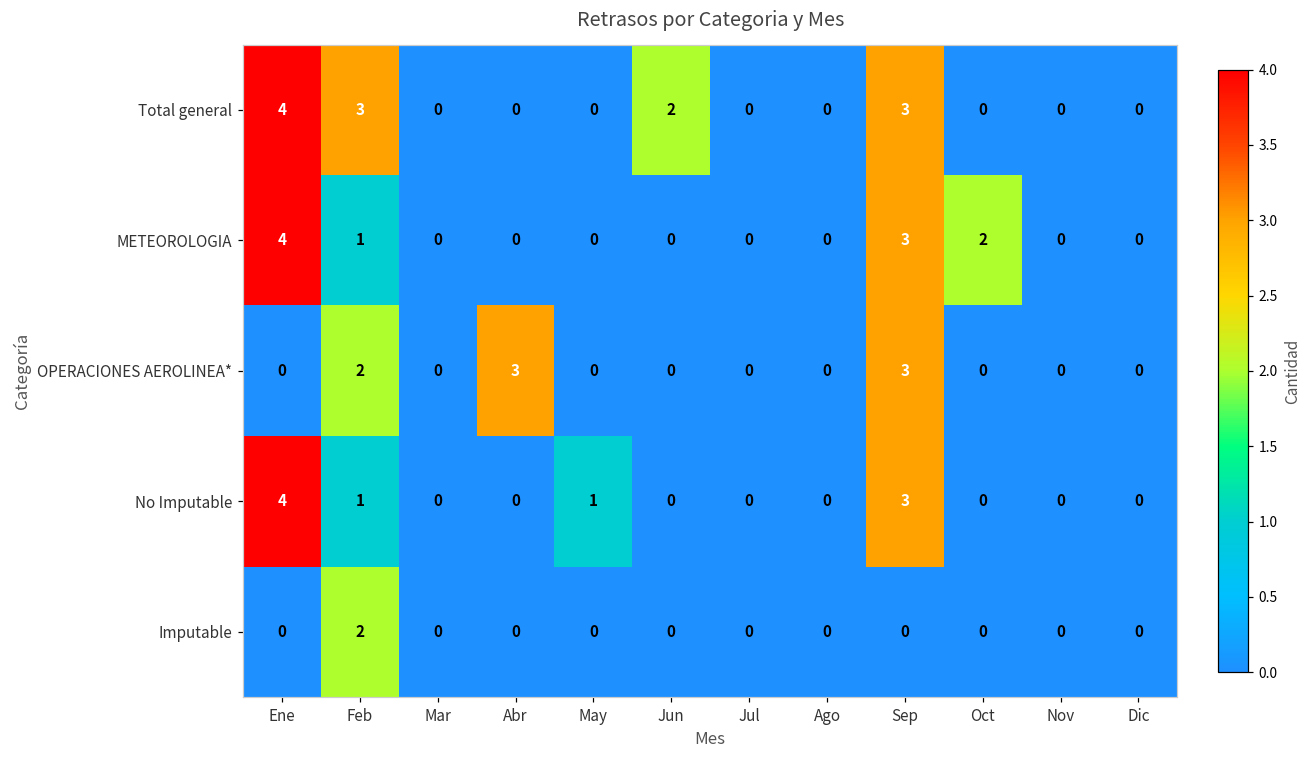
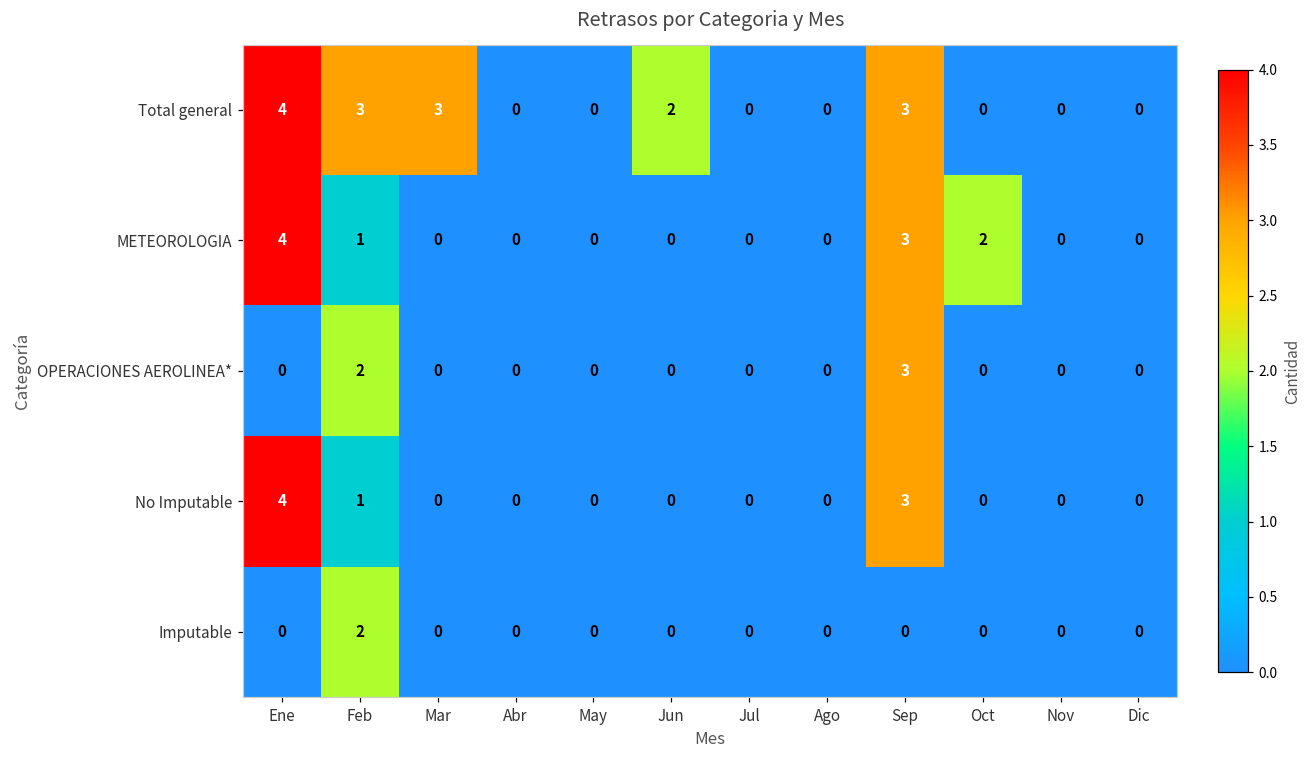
Total general, Mar: 0 -> 3
OPERACIONES AEROLINEA*, Abr: 3 -> 0
No Imputable, May: 1 -> 0
